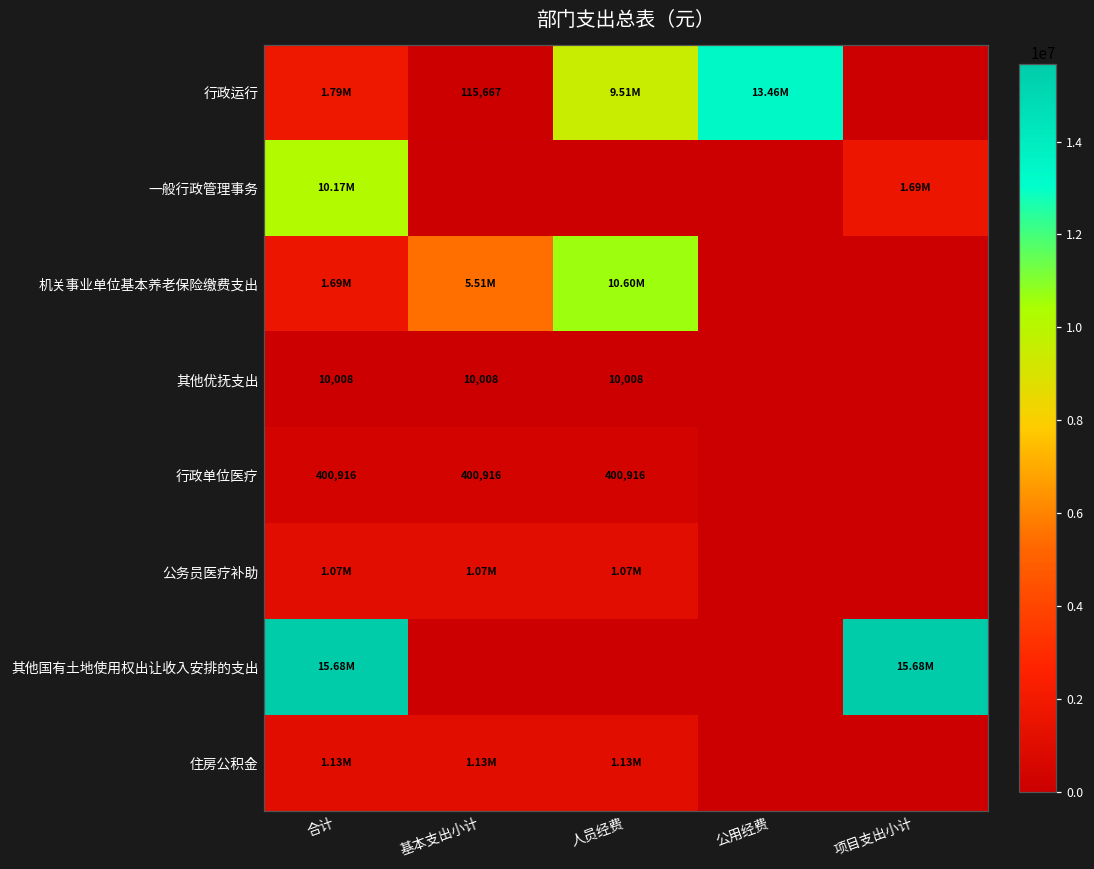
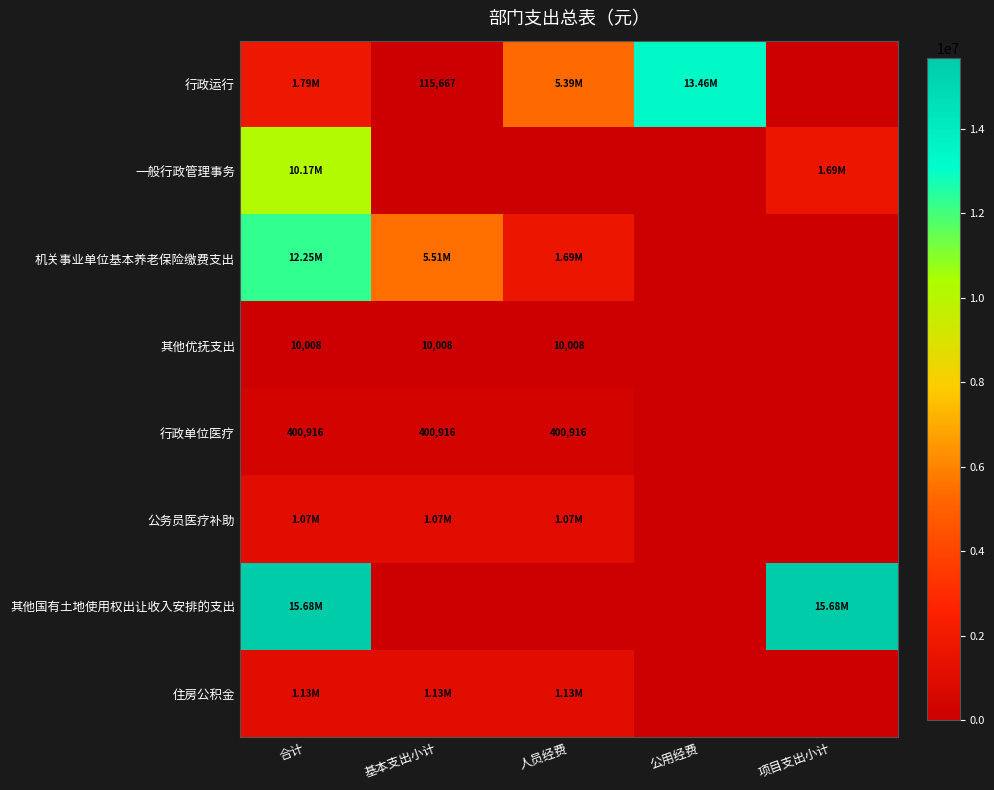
行政运行, 人员经费: 9.51M -> 5.39M
机关事业单位基本养老保险缴费支出, 合计: 1.69M -> 12.25M
机关事业单位基本养老保险缴费支出, 人员经费: 10.60M -> 1.69M
